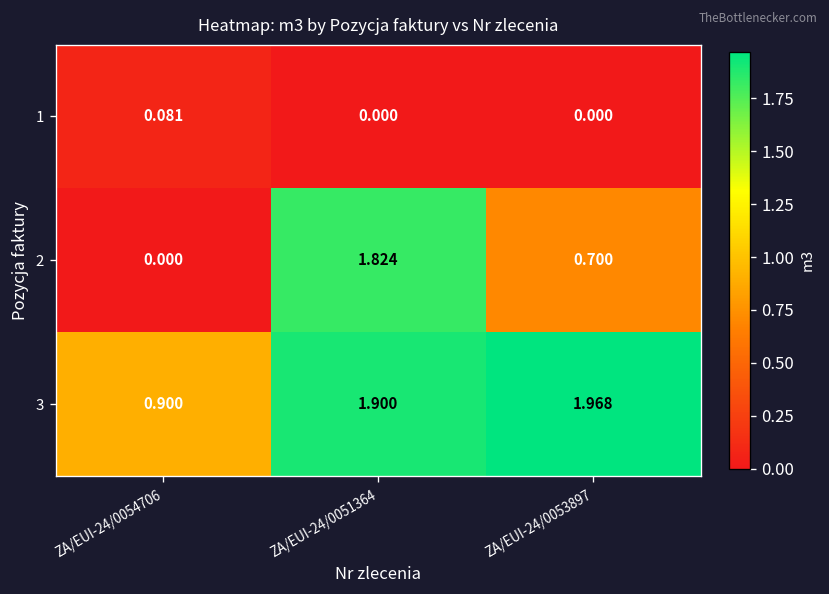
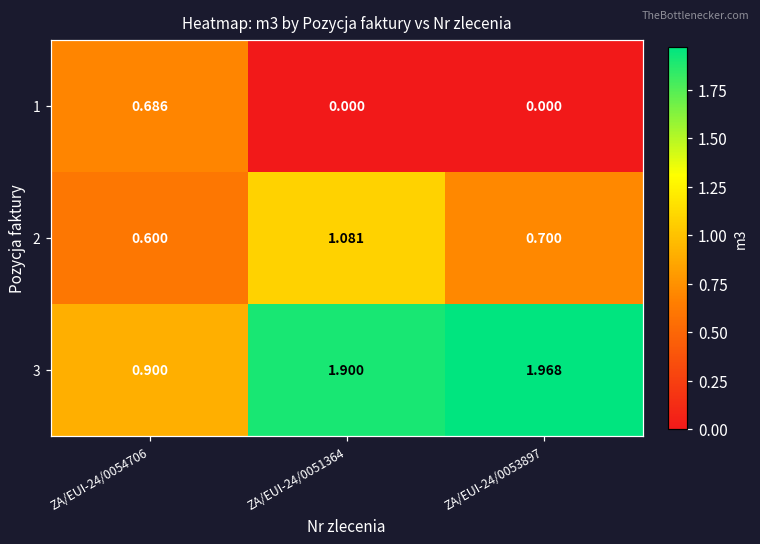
1, ZA/EUI-24/0054706: 0.081 -> 0.686
2, ZA/EUI-24/0054706: 0.000 -> 0.600
2, ZA/EUI-24/0051364: 1.824 -> 1.081
